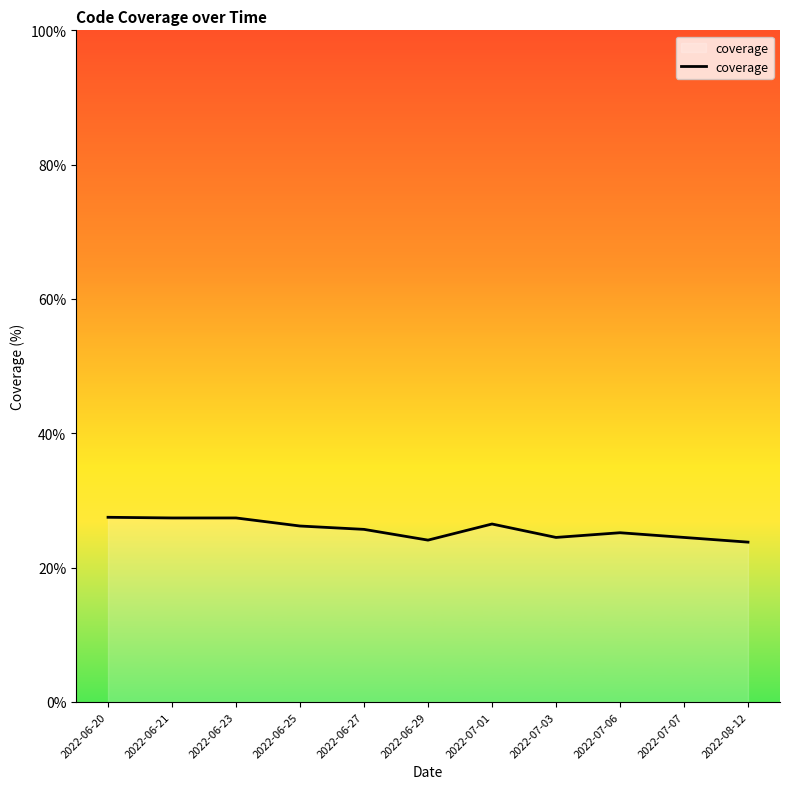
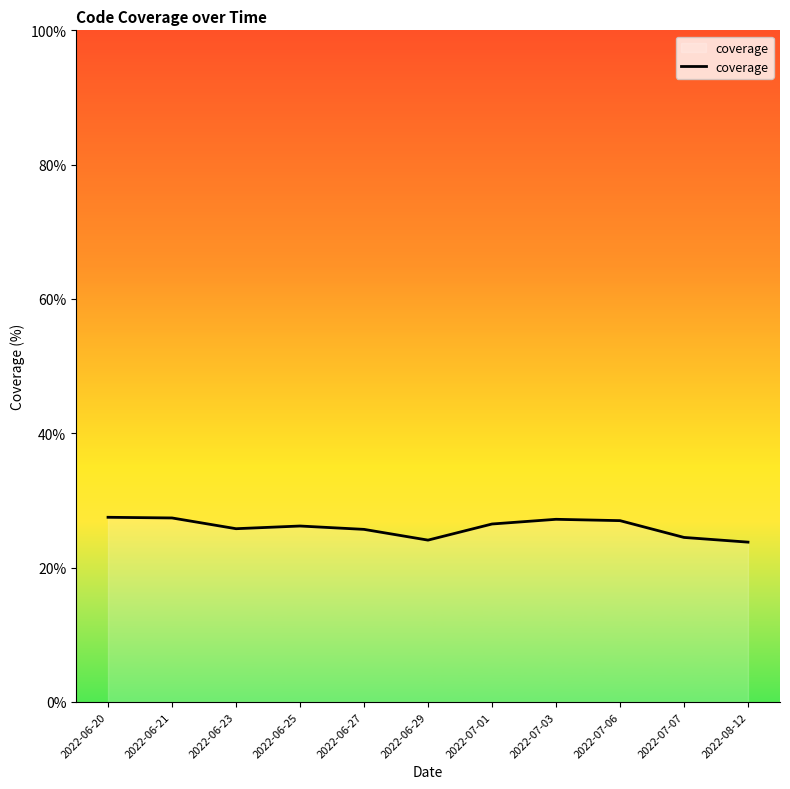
2022-06-23: 27% -> 26%
2022-07-03: 25% -> 27%
2022-07-06: 25% -> 27%
